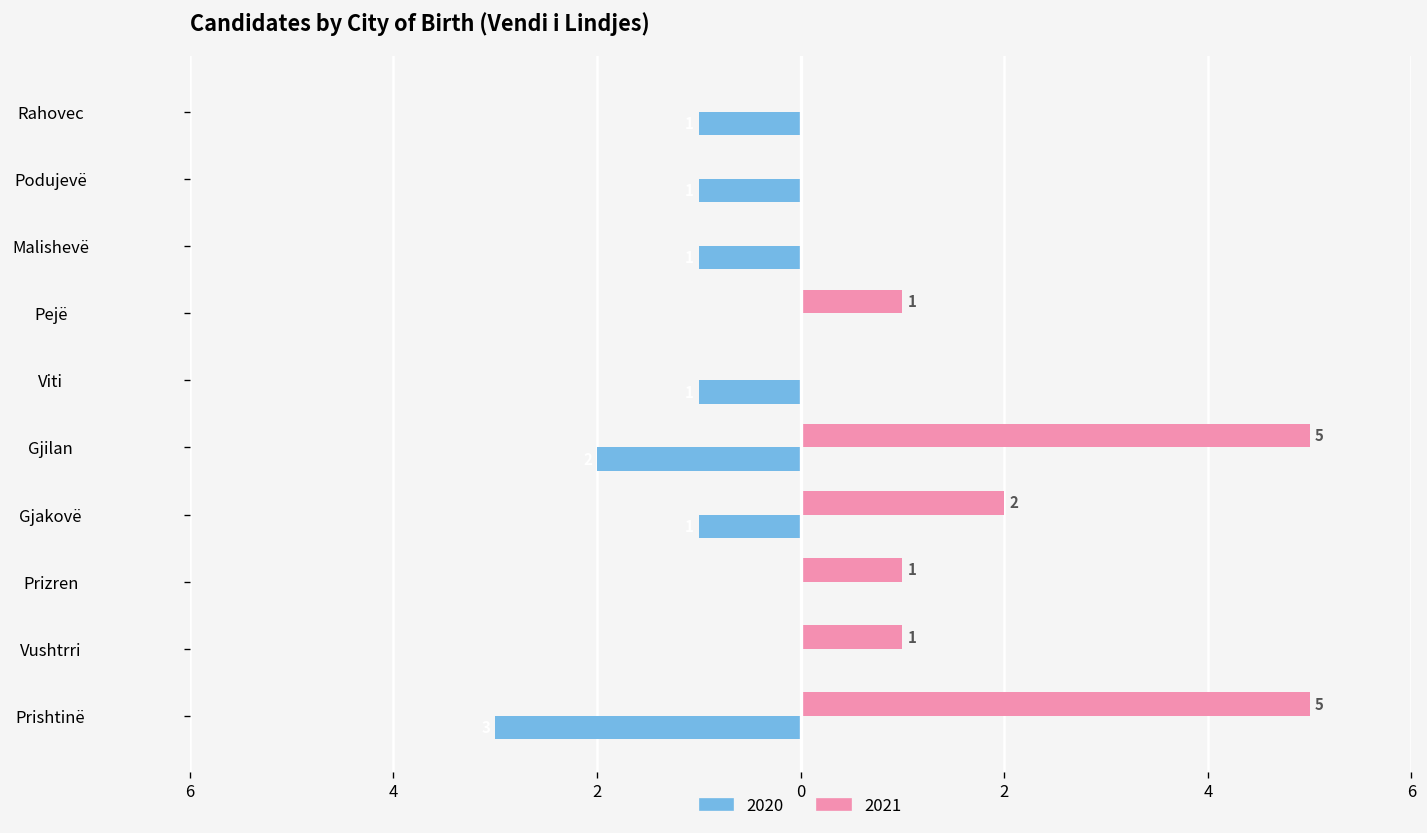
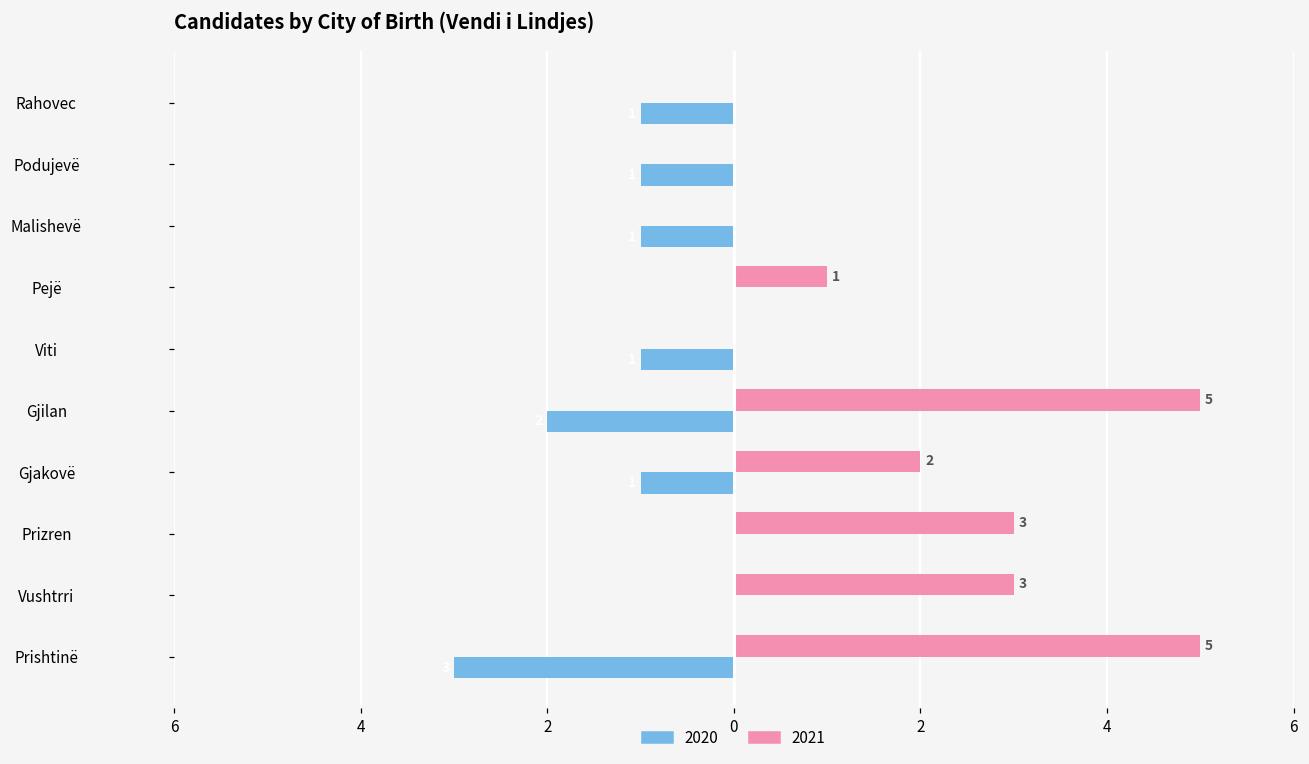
2021, Prizren: 1 -> 3
2021, Vushtrri: 1 -> 3
